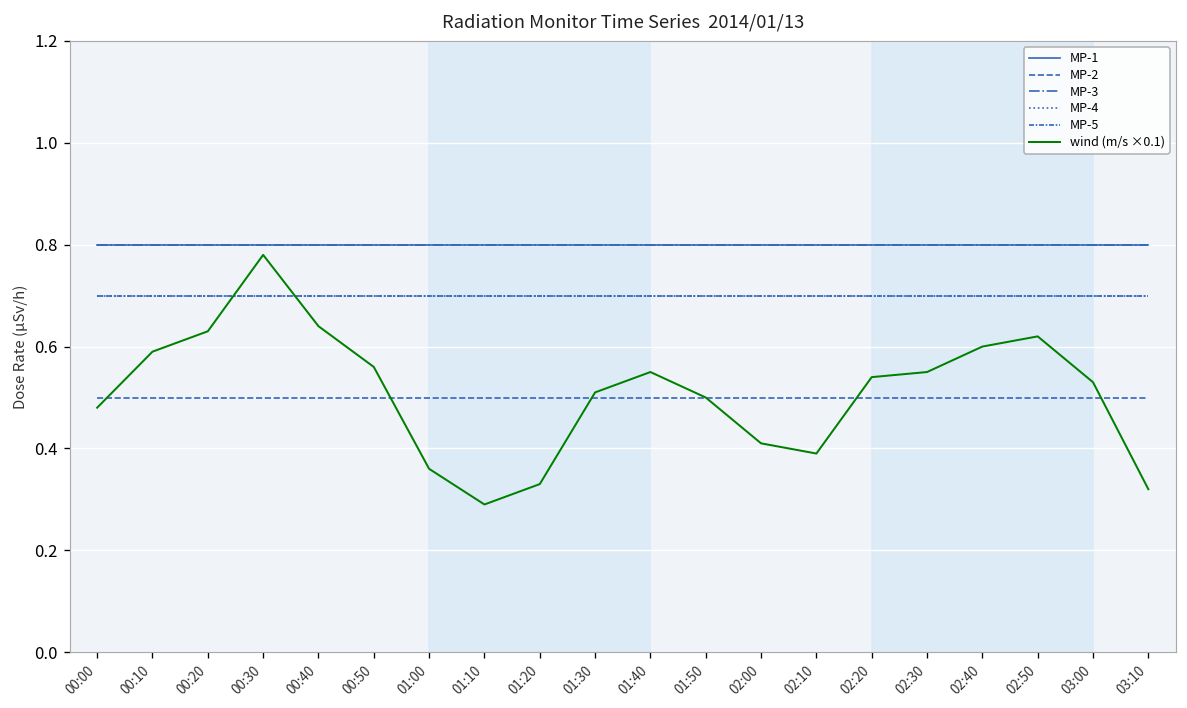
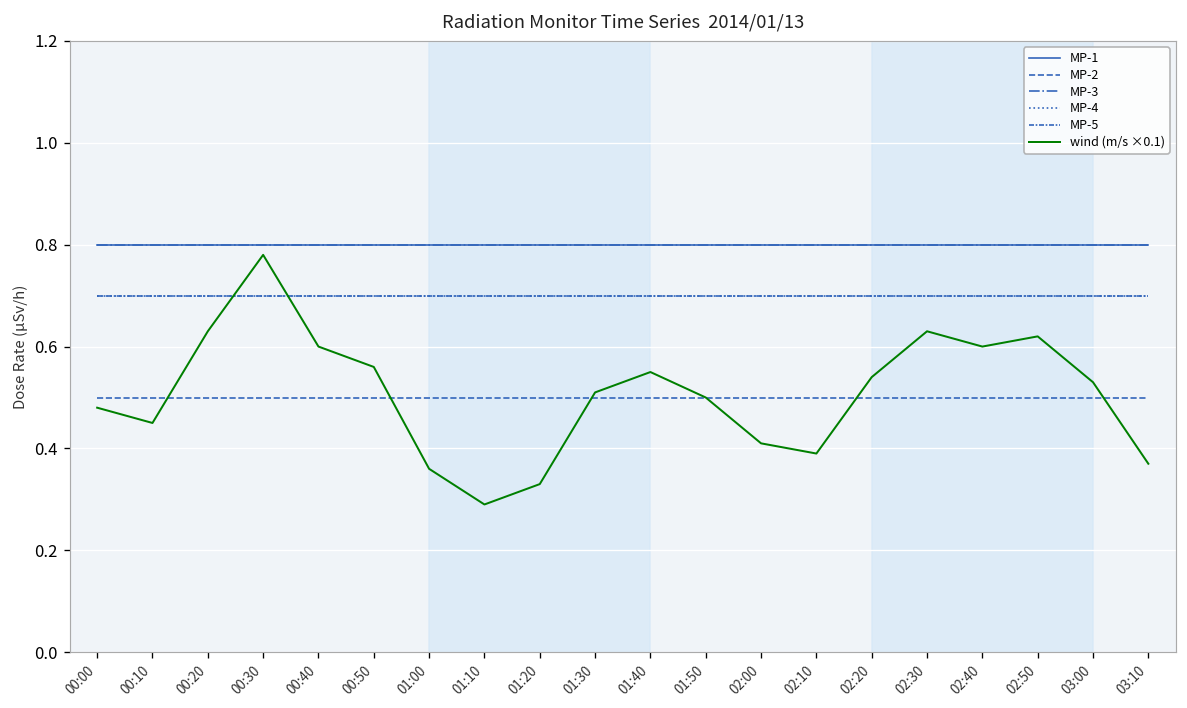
wind (m/s ×0.1), 00:10: 0.59 -> 0.45
wind (m/s ×0.1), 00:40: 0.64 -> 0.60
wind (m/s ×0.1), 02:30: 0.55 -> 0.63
wind (m/s ×0.1), 03:10: 0.32 -> 0.37
